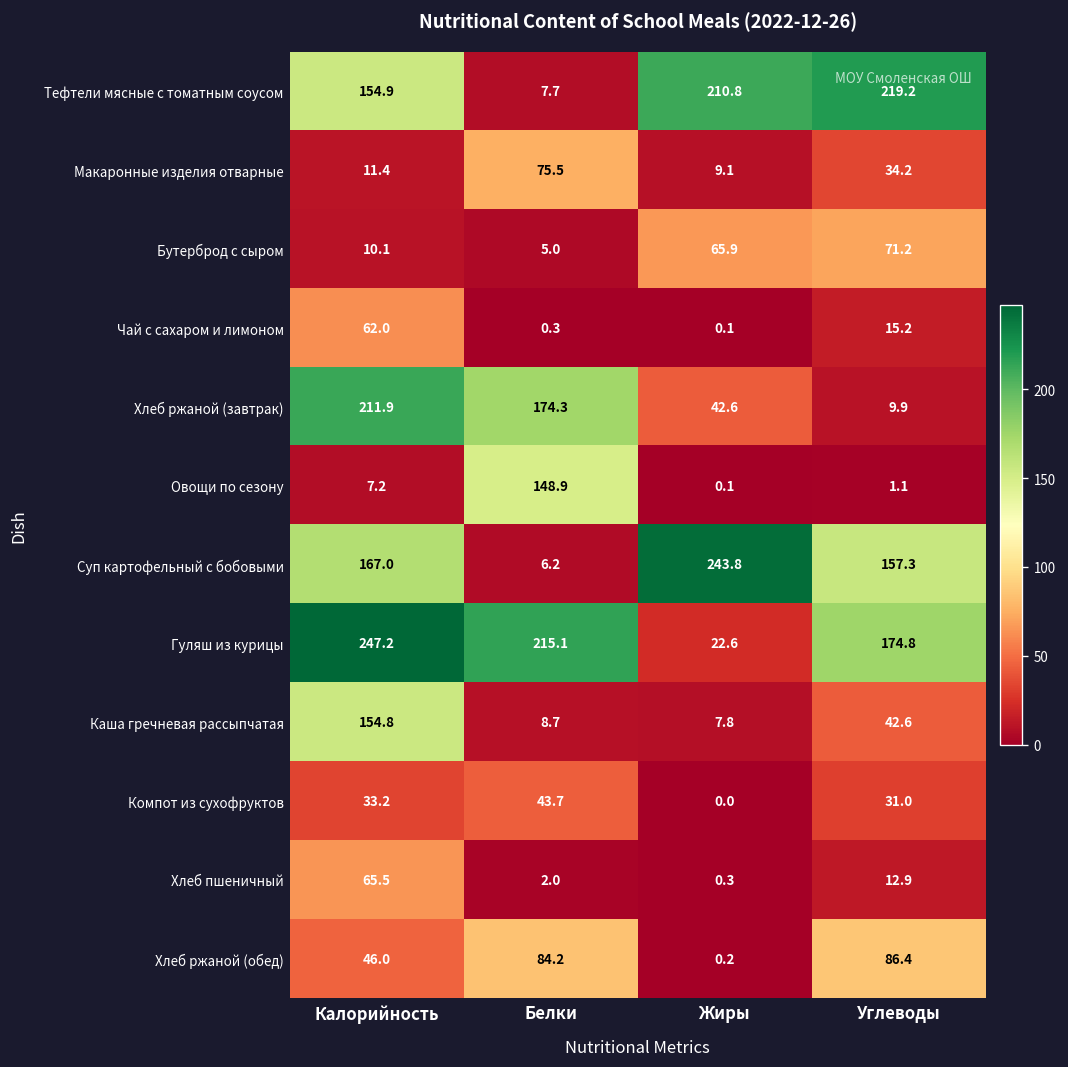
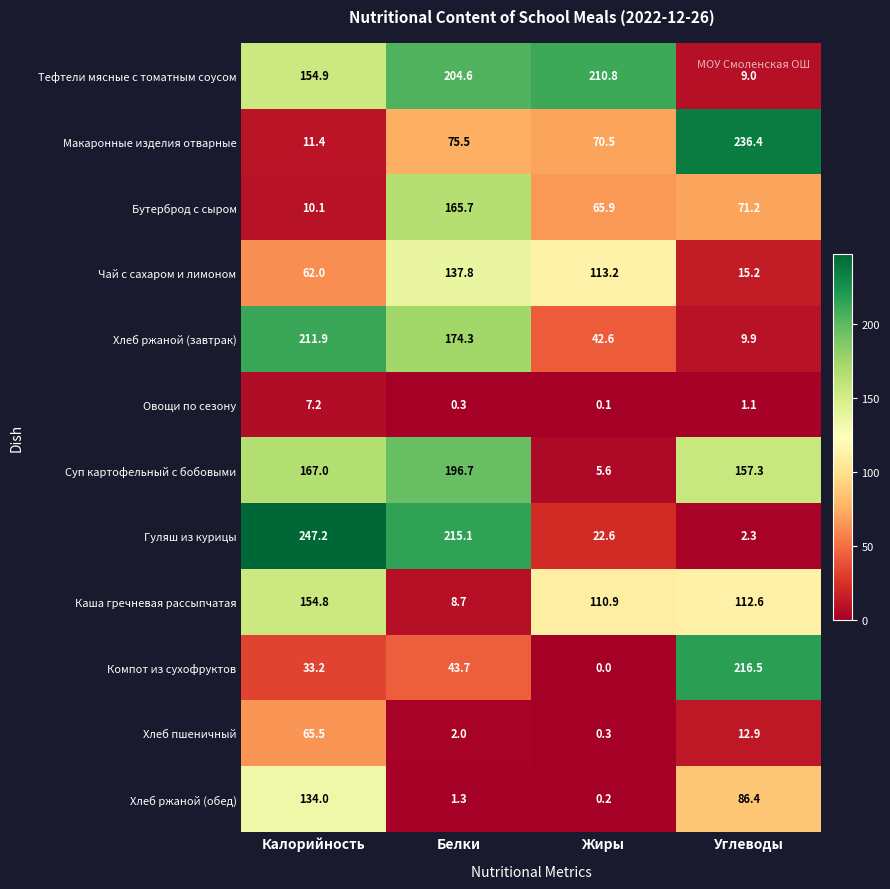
Тефтели мясные с томатным соусом, Белки: 7.7 -> 204.6
Тефтели мясные с томатным соусом, Углеводы: 219.2 -> 9.0
Макаронные изделия отварные, Жиры: 9.1 -> 70.5
Макаронные изделия отварные, Углеводы: 34.2 -> 236.4
Бутерброд с сыром, Белки: 5.0 -> 165.7
Чай с сахаром и лимоном, Белки: 0.3 -> 137.8
Чай с сахаром и лимоном, Жиры: 0.1 -> 113.2
Овощи по сезону, Белки: 148.9 -> 0.3
Суп картофельный с бобовыми, Белки: 6.2 -> 196.7
Суп картофельный с бобовыми, Жиры: 243.8 -> 5.6
Гуляш из курицы, Углеводы: 174.8 -> 2.3
Каша гречневая рассыпчатая, Жиры: 7.8 -> 110.9
Каша гречневая рассыпчатая, Углеводы: 42.6 -> 112.6
Компот из сухофруктов, Углеводы: 31.0 -> 216.5
Хлеб ржаной (обед), Калорийность: 46.0 -> 134.0
Хлеб ржаной (обед), Белки: 84.2 -> 1.3
